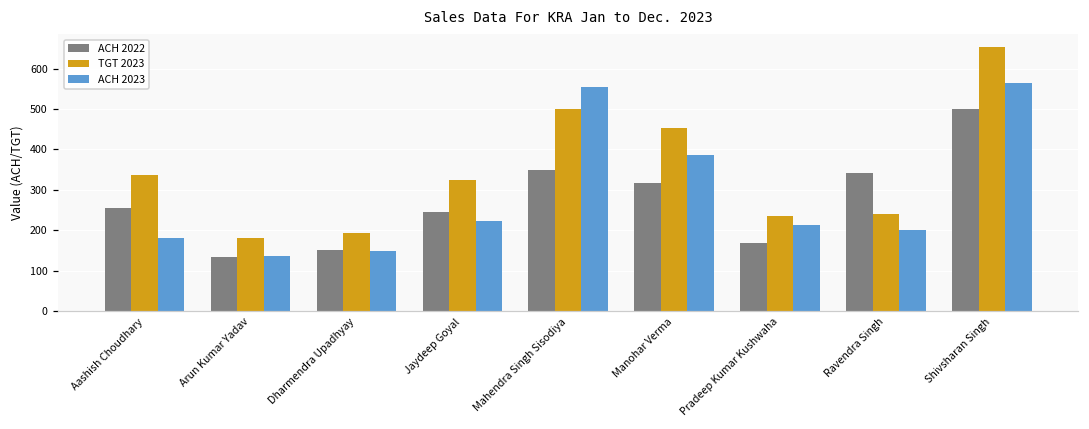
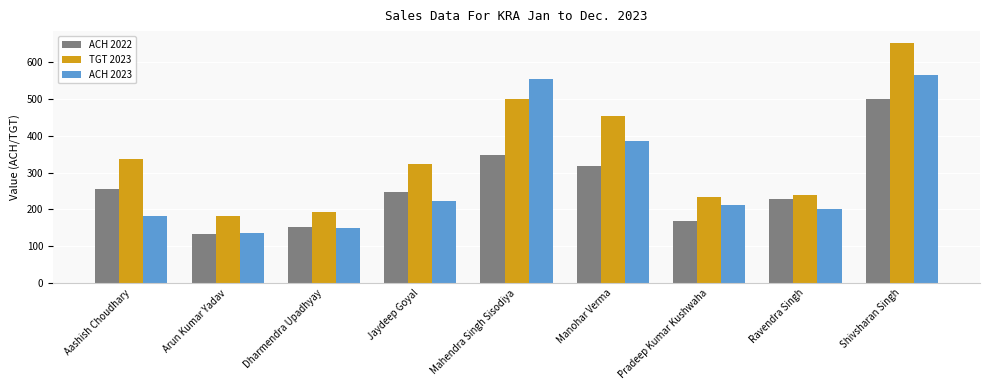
ACH 2022, Ravendra Singh: 340 -> 230
